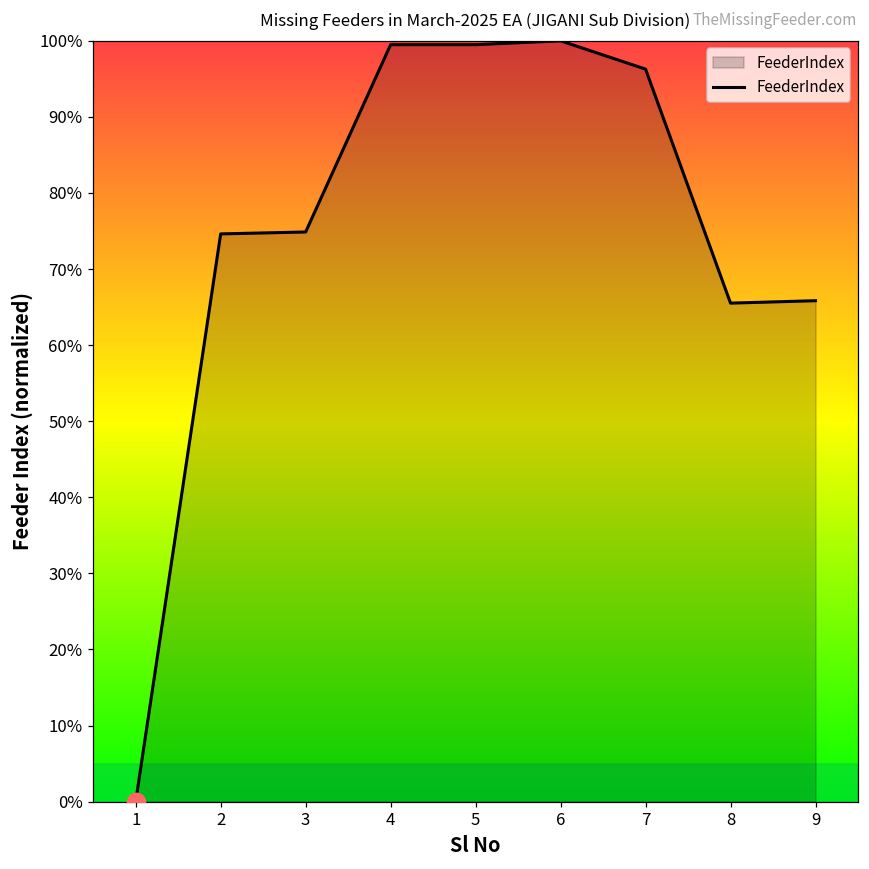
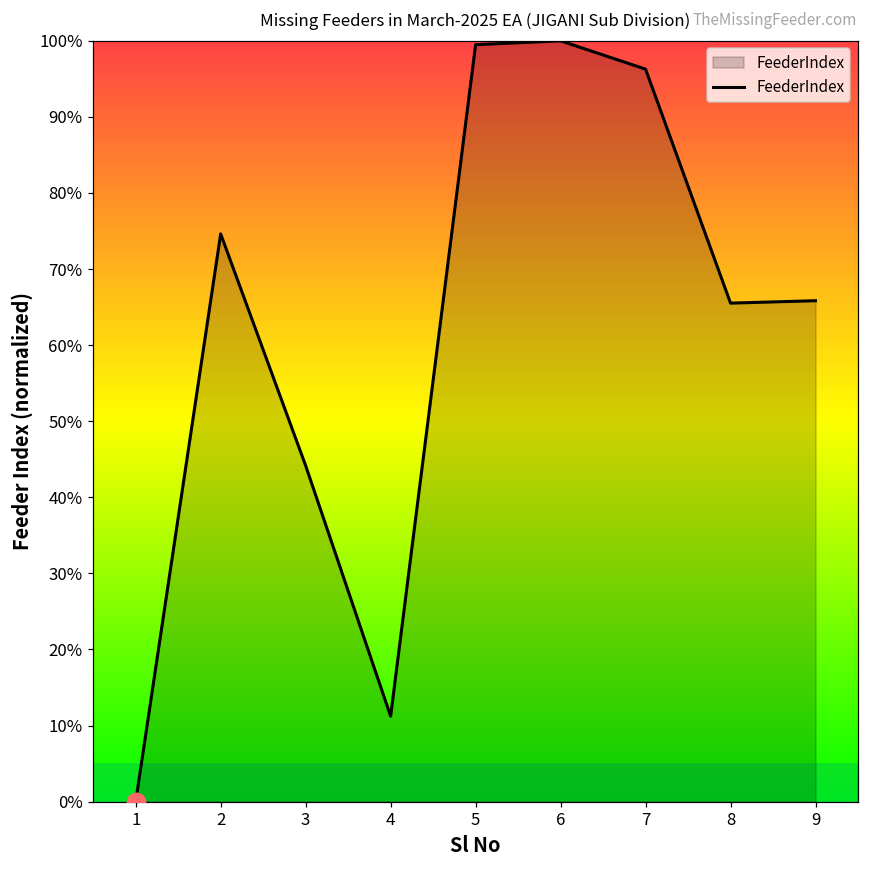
FeederIndex, 3: 75% -> 44%
FeederIndex, 4: 99% -> 11%
